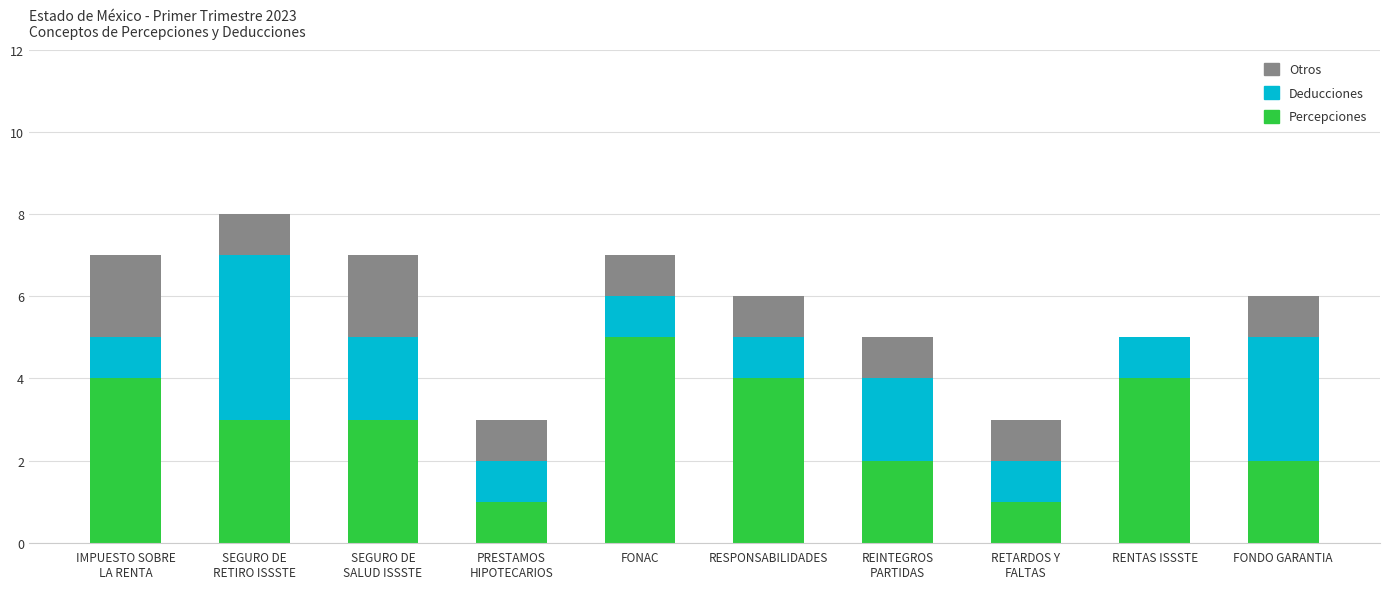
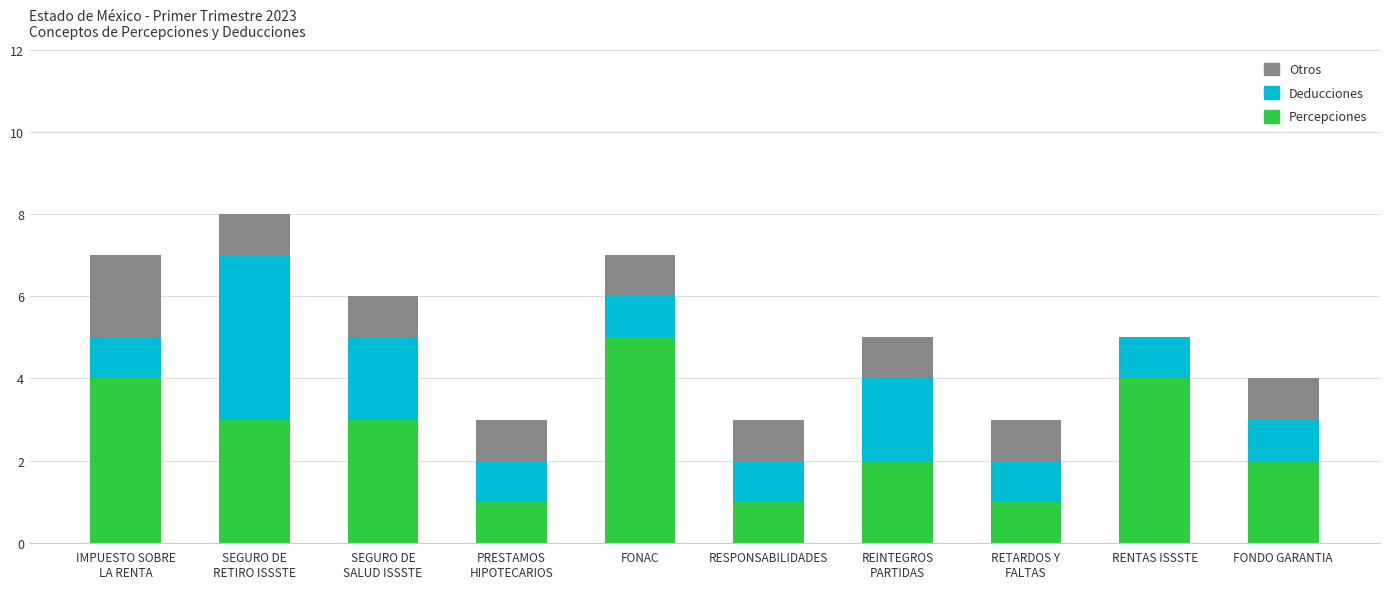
Otros, SEGURO DE SALUD ISSSTE: 2 -> 1
Percepciones, RESPONSABILIDADES: 4 -> 1
Deducciones, FONDO GARANTIA: 3 -> 1
